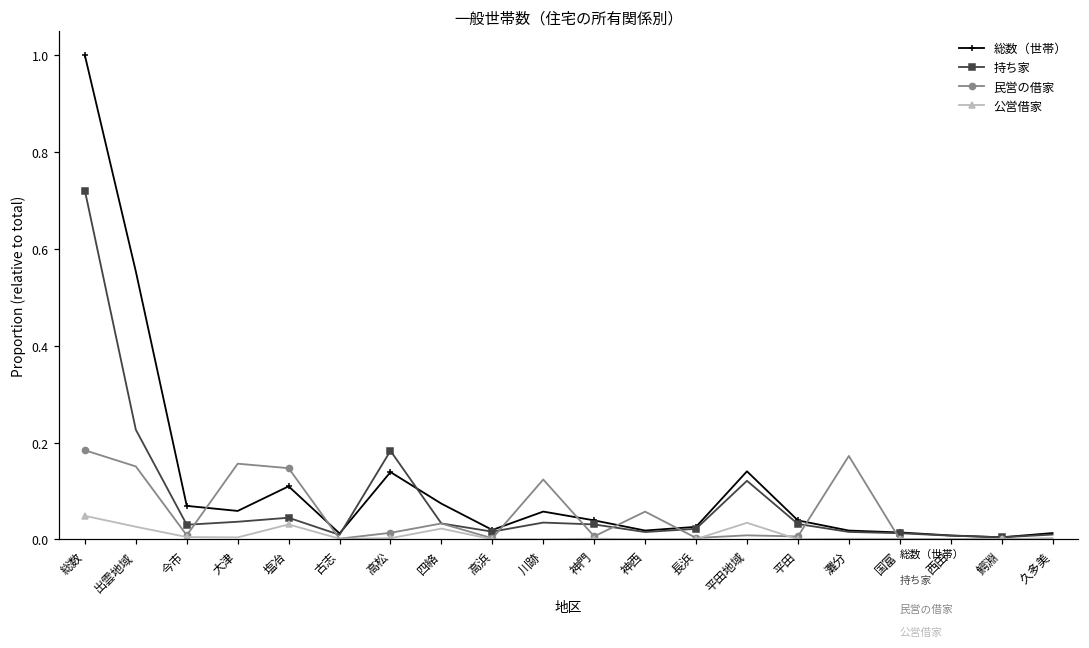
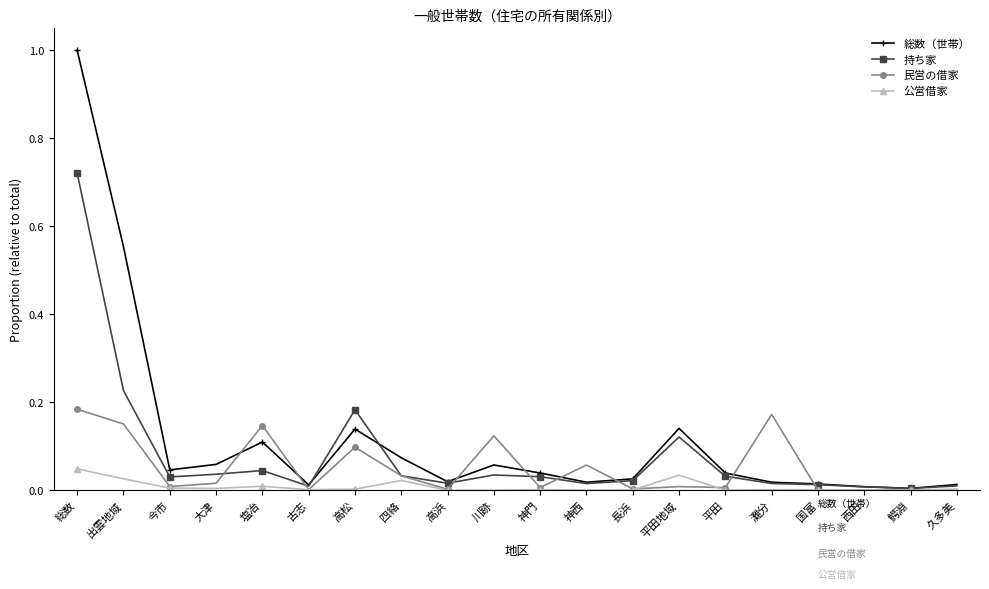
総数（世帯）, 今市: 0.07 -> 0.05
民営の借家, 大津: 0.16 -> 0.02
公営借家, 塩冶: 0.03 -> 0.01
民営の借家, 高松: 0.01 -> 0.10
